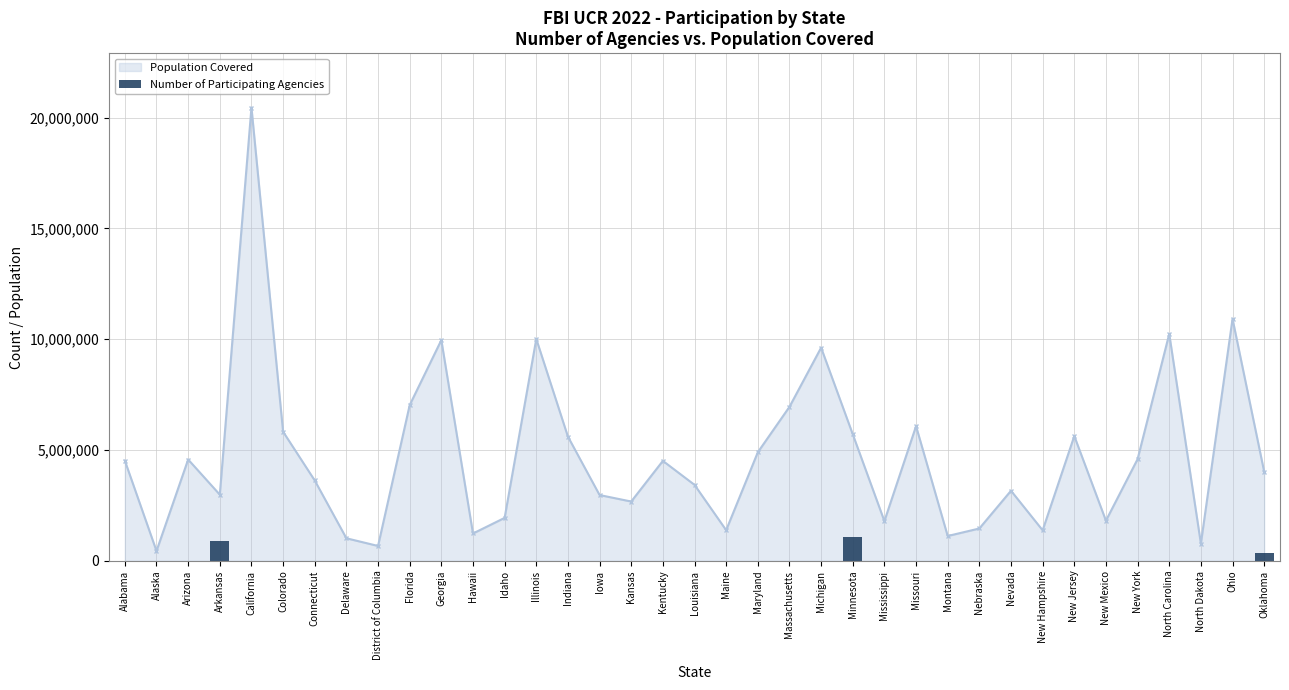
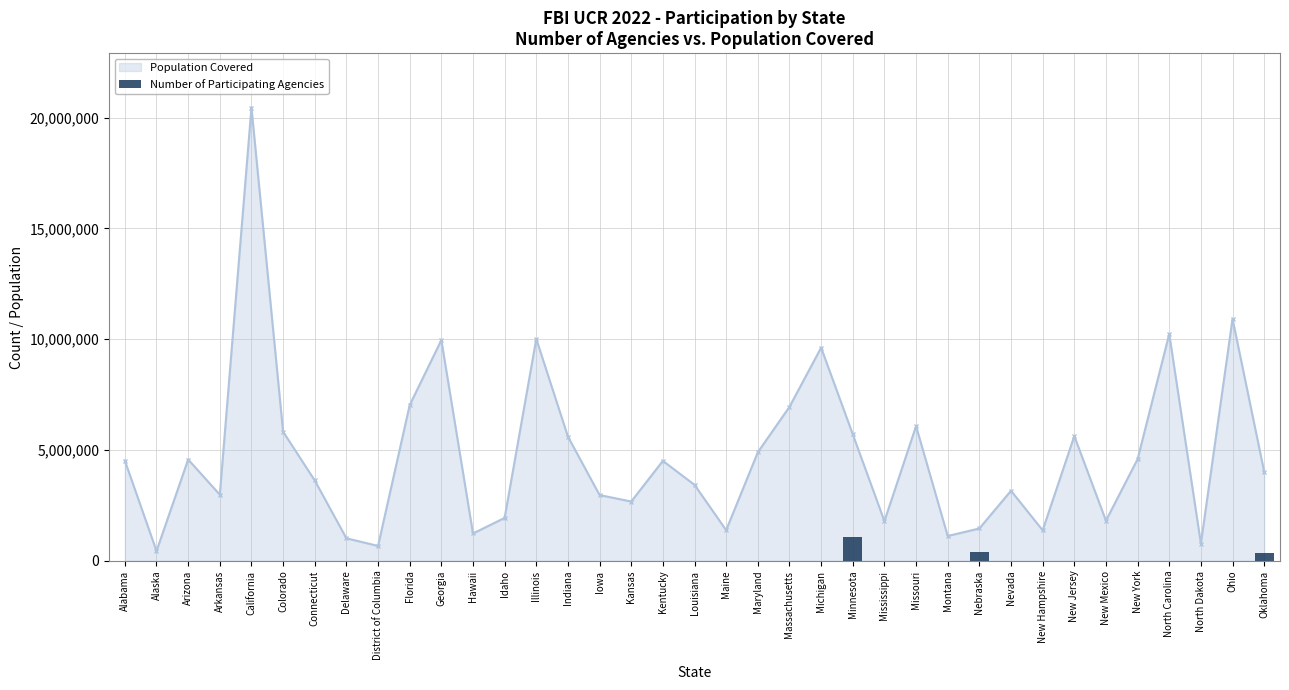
Number of Participating Agencies, Arkansas: 900,000 -> 0
Number of Participating Agencies, Nebraska: 0 -> 400,000
